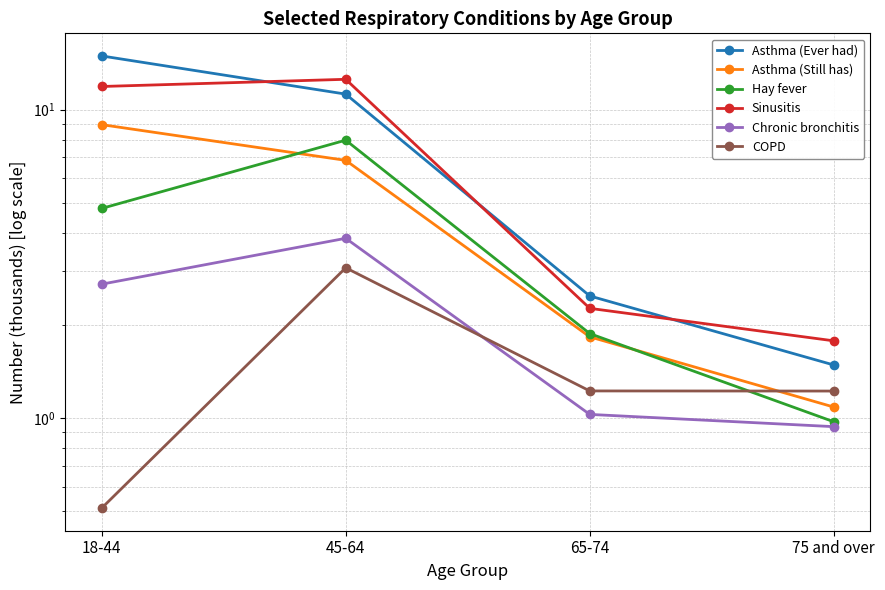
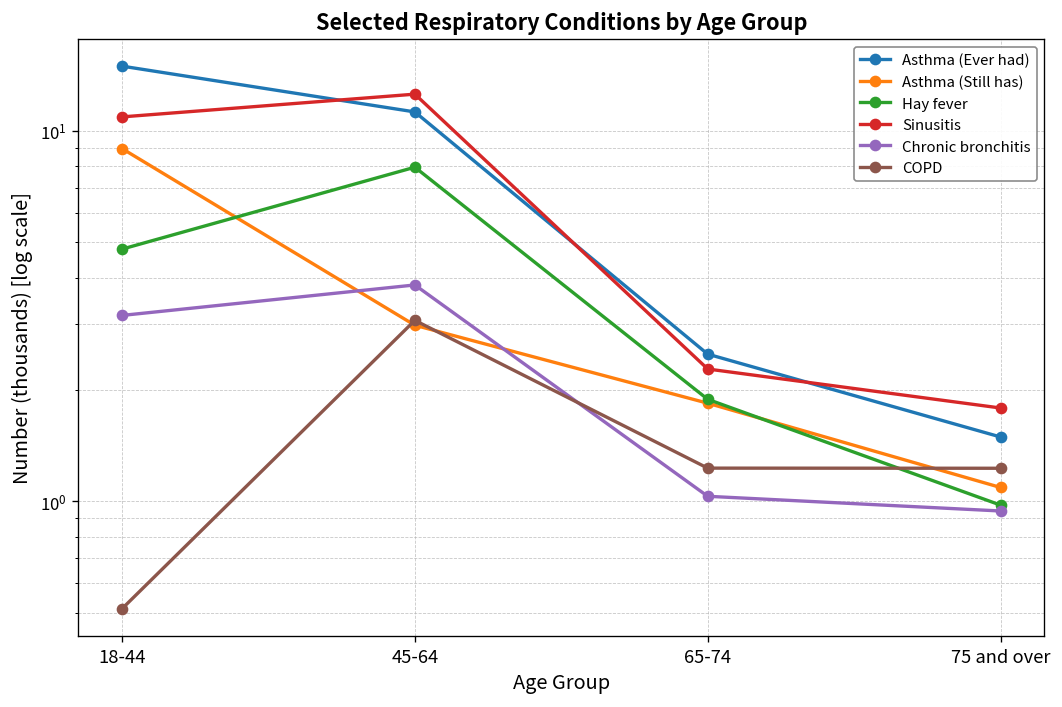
Sinusitis, 18-44: 11.9 -> 10.9
Chronic bronchitis, 18-44: 2.7 -> 3.2
Asthma (Still has), 45-64: 6.9 -> 3.0
